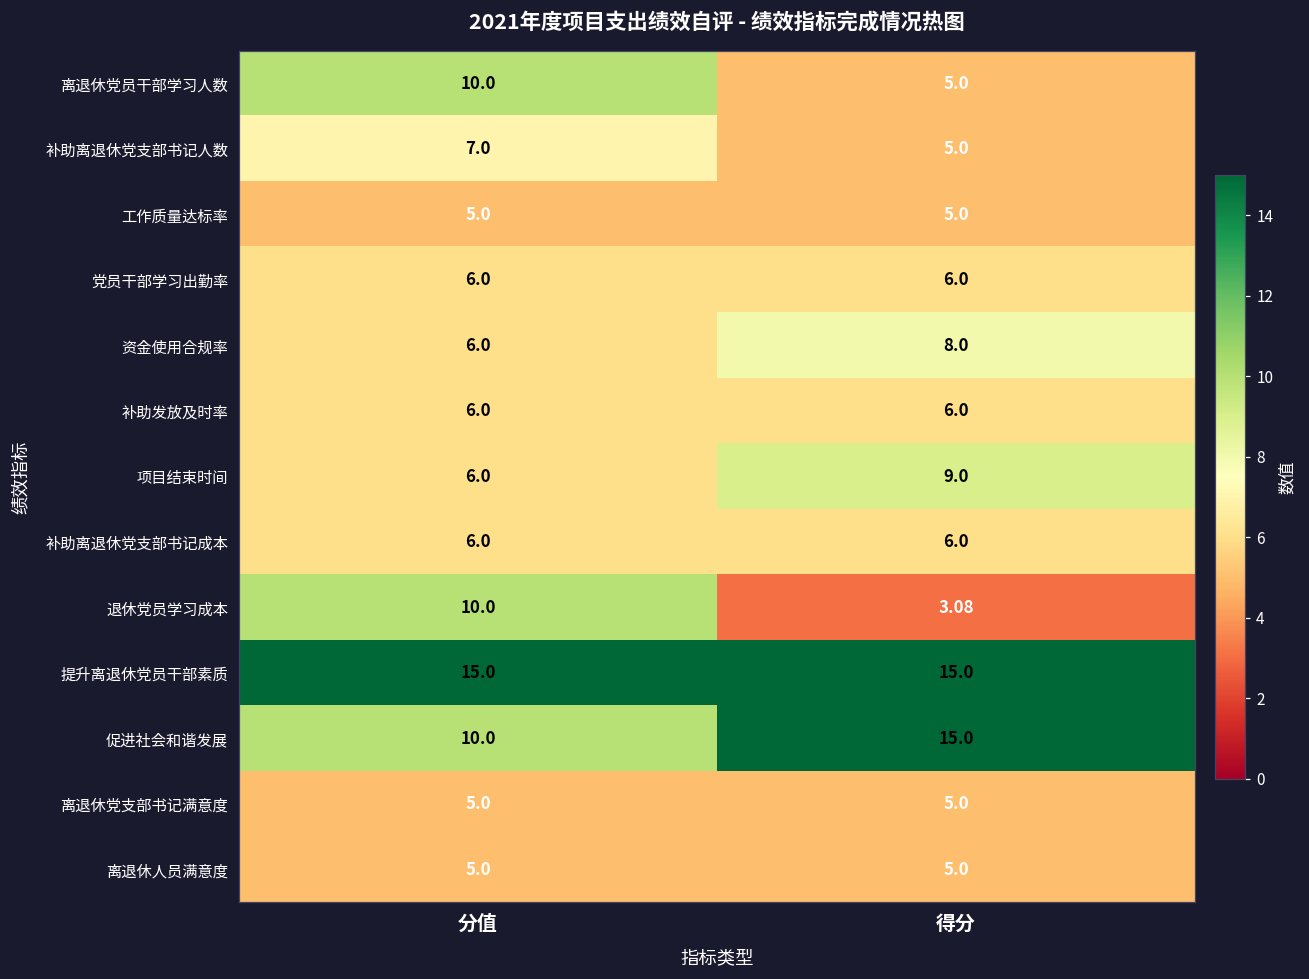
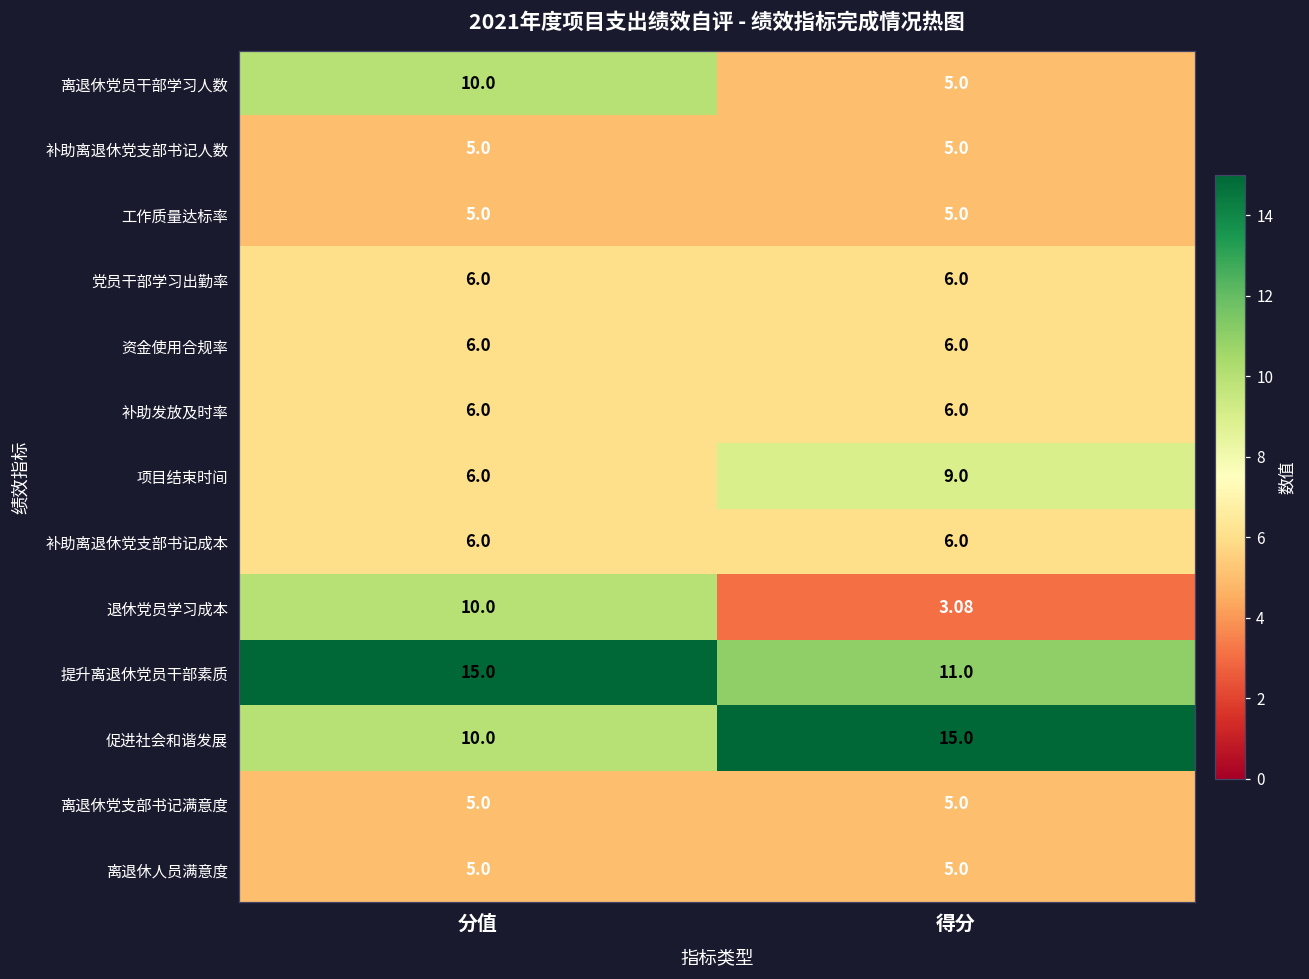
补助离退休党支部书记人数, 分值: 7.0 -> 5.0
资金使用合规率, 得分: 8.0 -> 6.0
提升离退休党员干部素质, 得分: 15.0 -> 11.0
